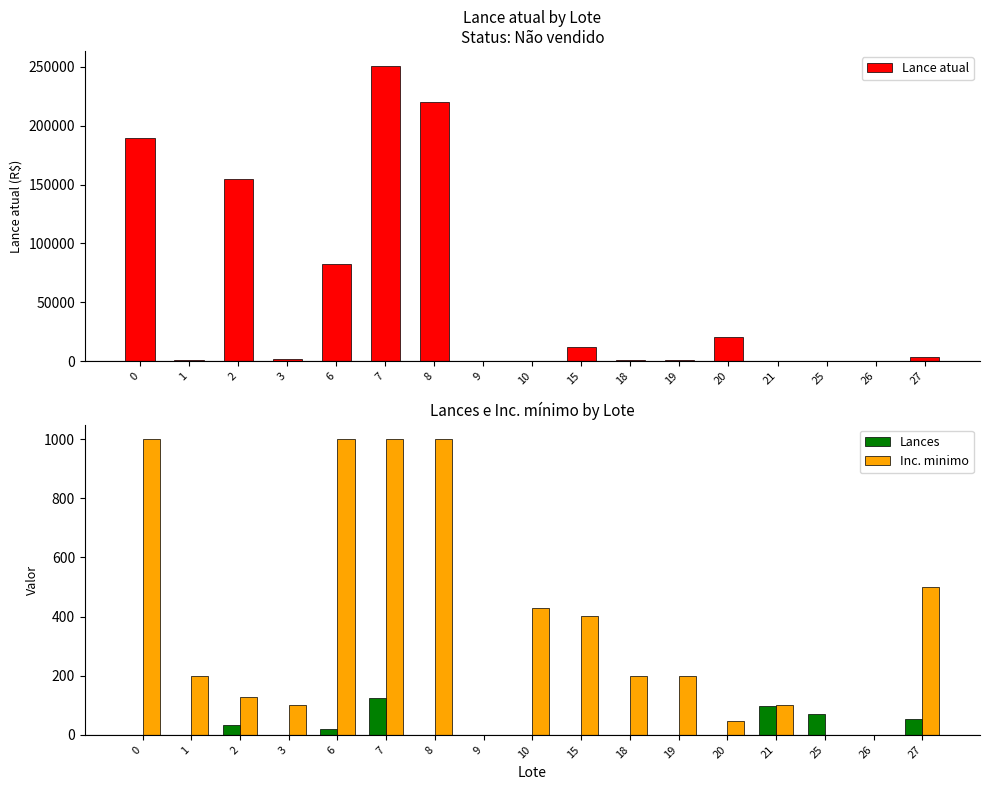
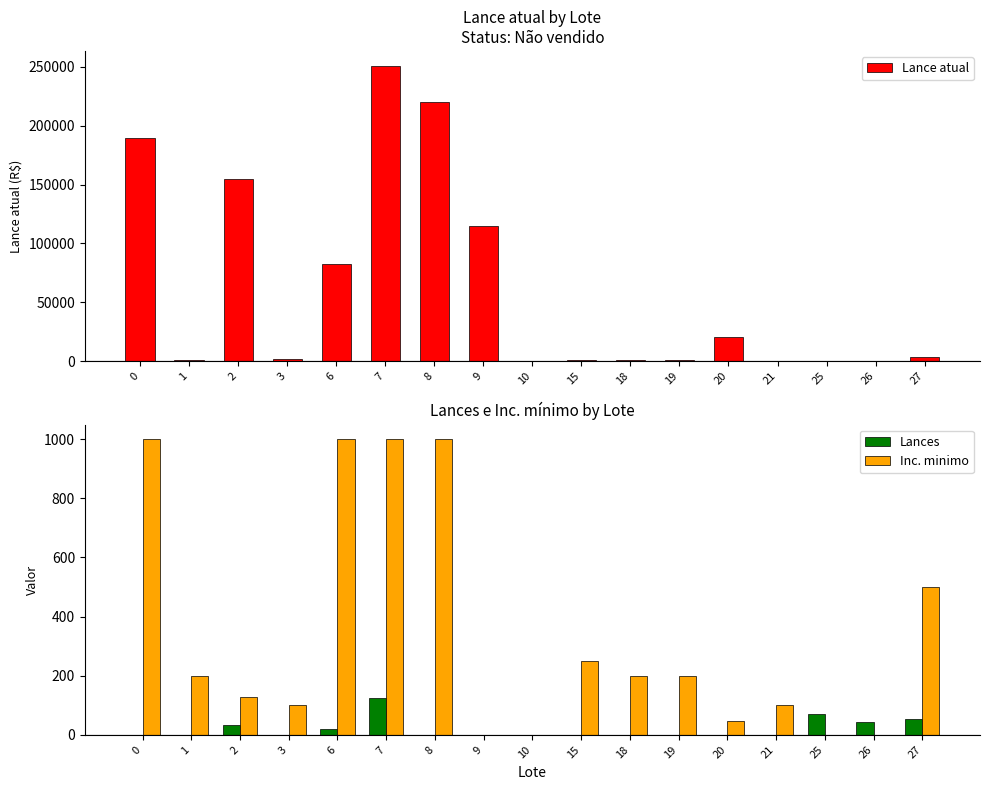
Lance atual by Lote Status: Não vendido, 9: 0 -> 115000
Lance atual by Lote Status: Não vendido, 15: 12000 -> 1000
Lances e Inc. mínimo by Lote, Inc. minimo, 10: 430 -> 0
Lances e Inc. mínimo by Lote, Inc. minimo, 15: 400 -> 250
Lances e Inc. mínimo by Lote, Lances, 21: 100 -> 0
Lances e Inc. mínimo by Lote, Lances, 26: 0 -> 40
